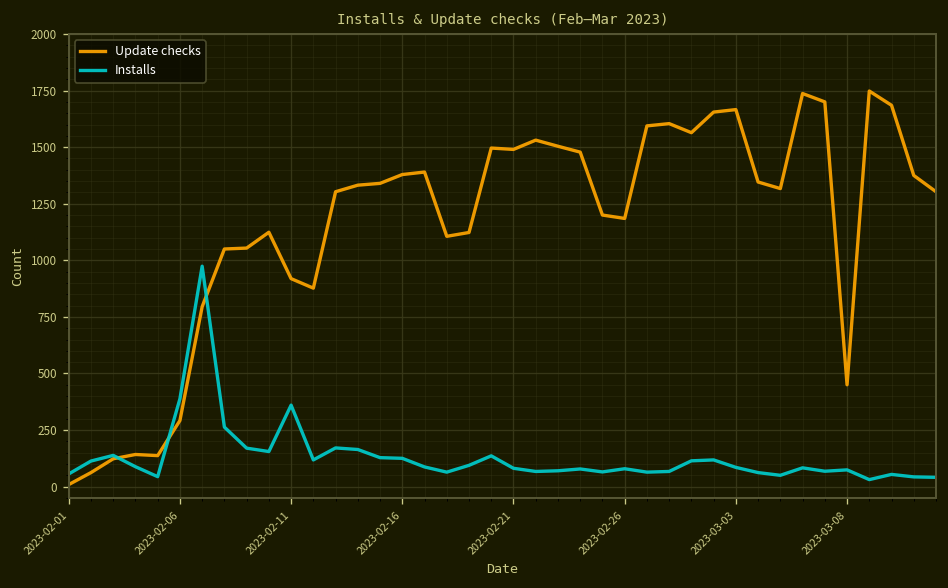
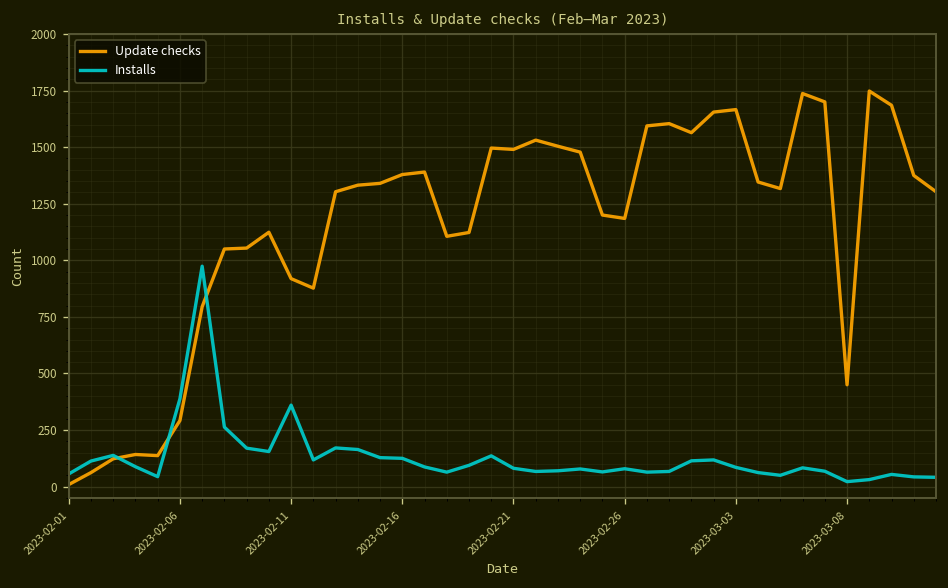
Installs, 2023-03-08: 70 -> 20
